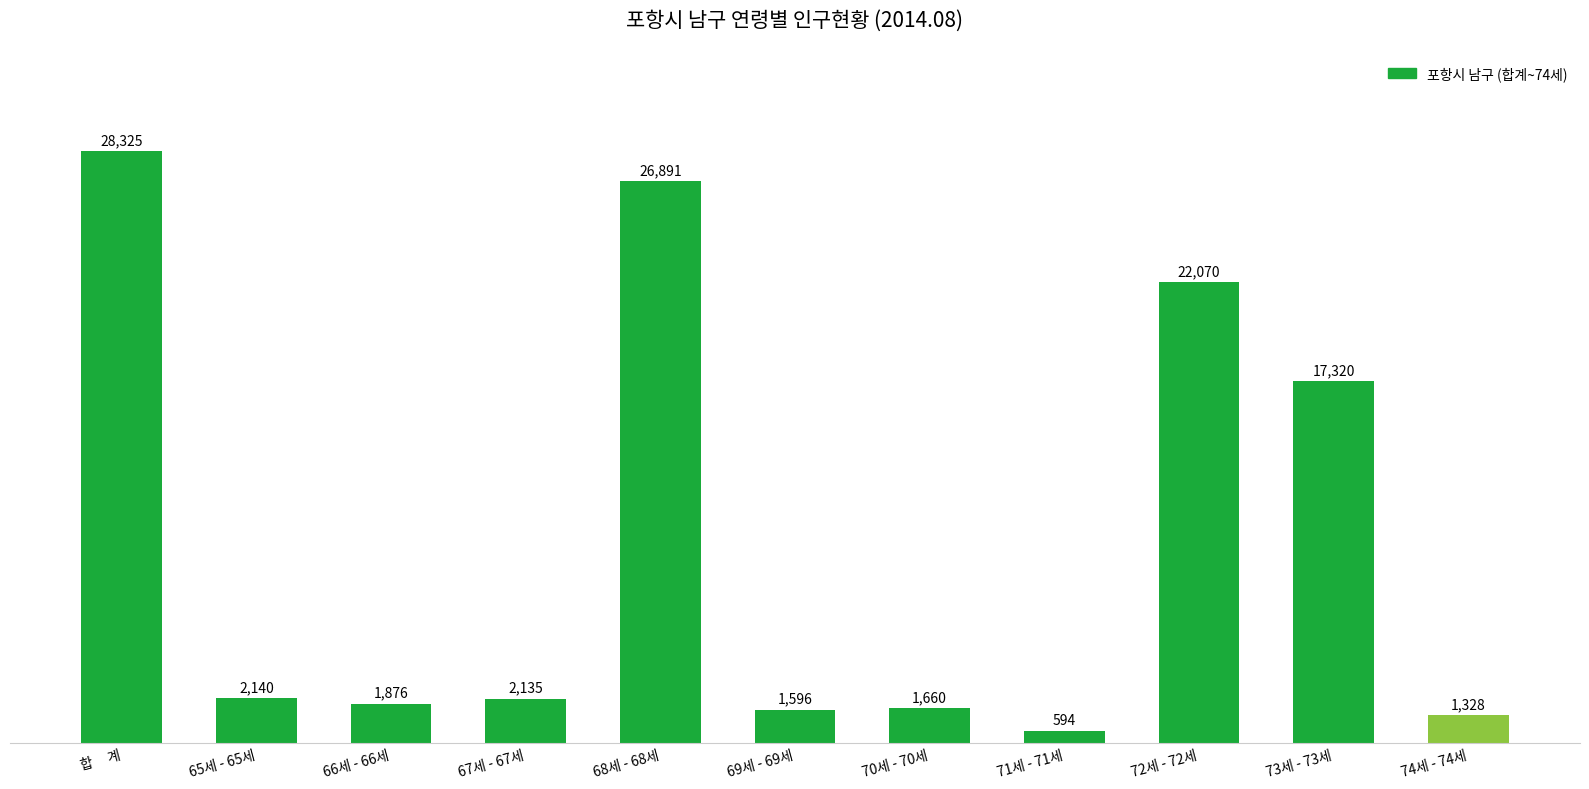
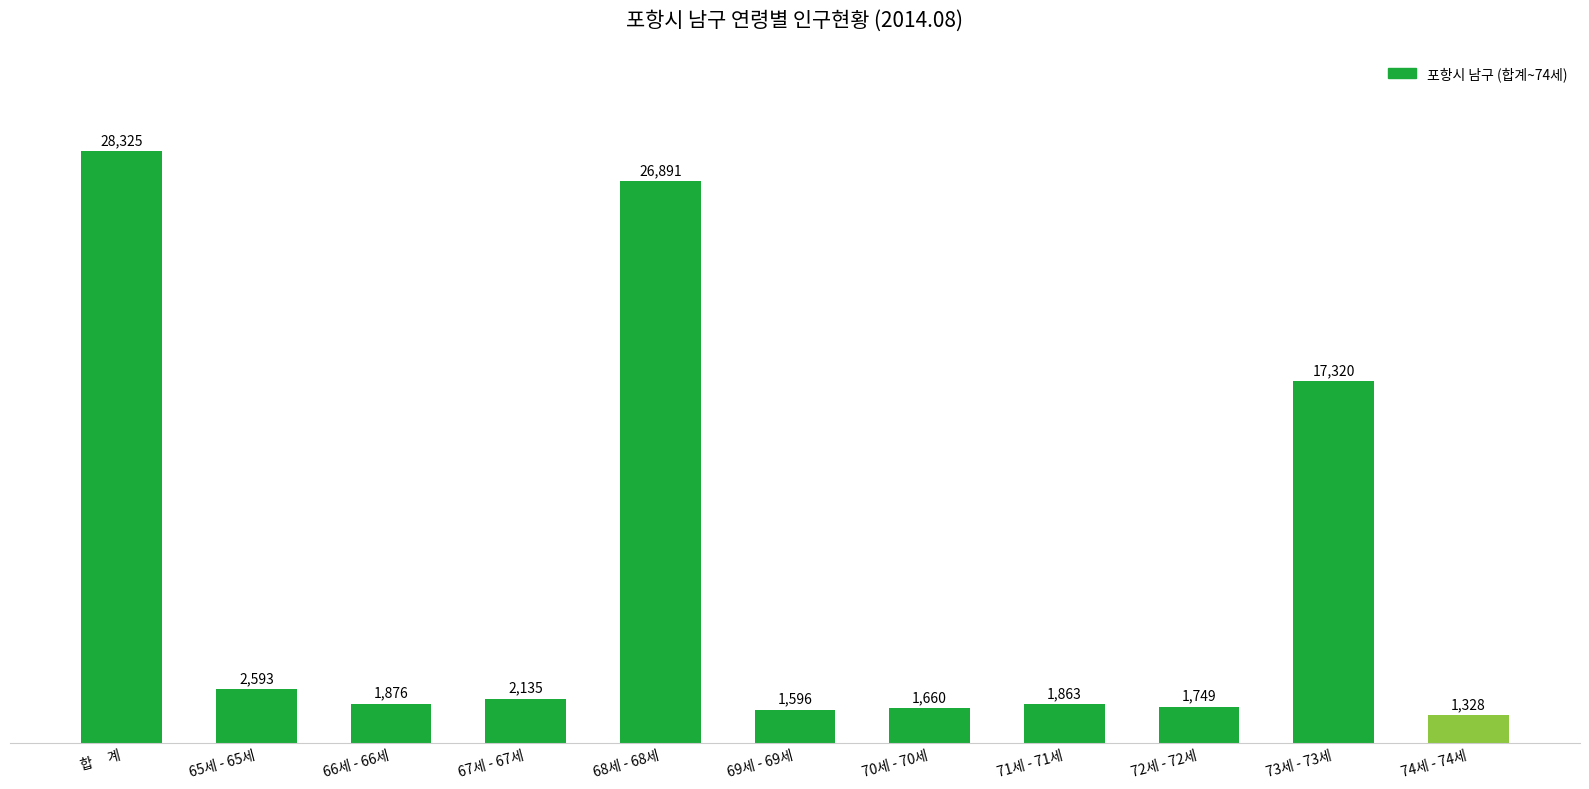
65세 - 65세: 2,140 -> 2,593
71세 - 71세: 594 -> 1,863
72세 - 72세: 22,070 -> 1,749
